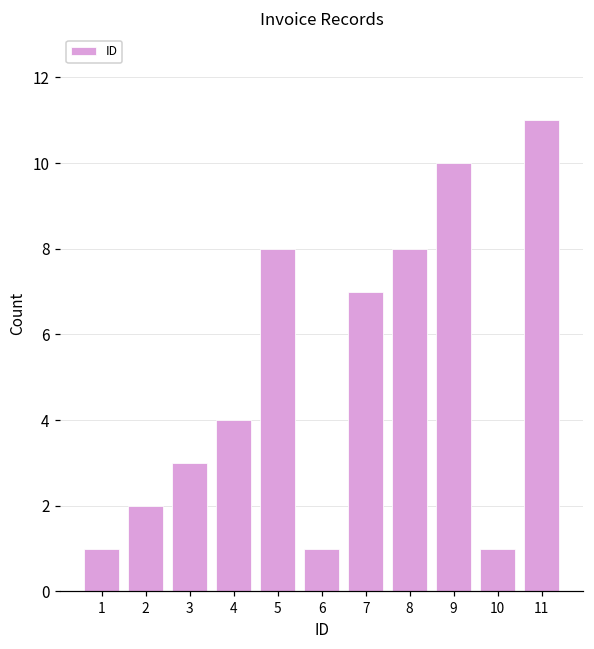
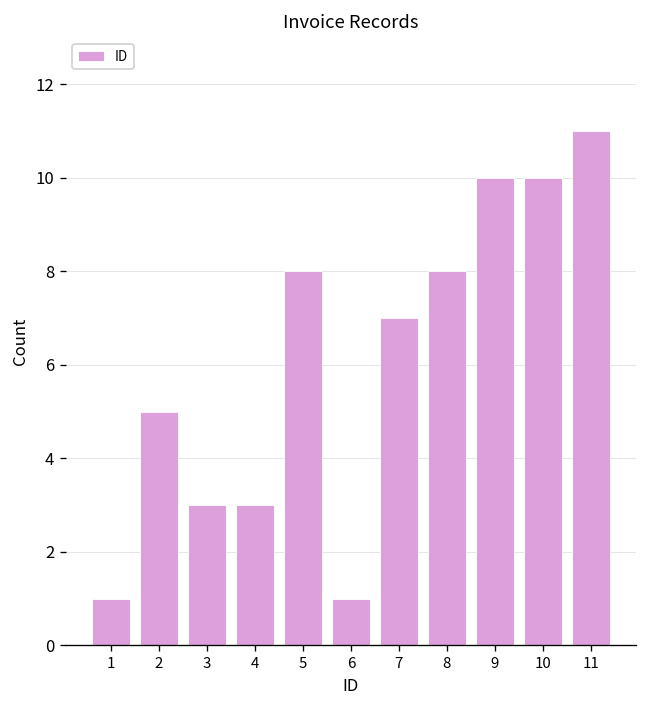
2: 2 -> 5
4: 4 -> 3
10: 1 -> 10
